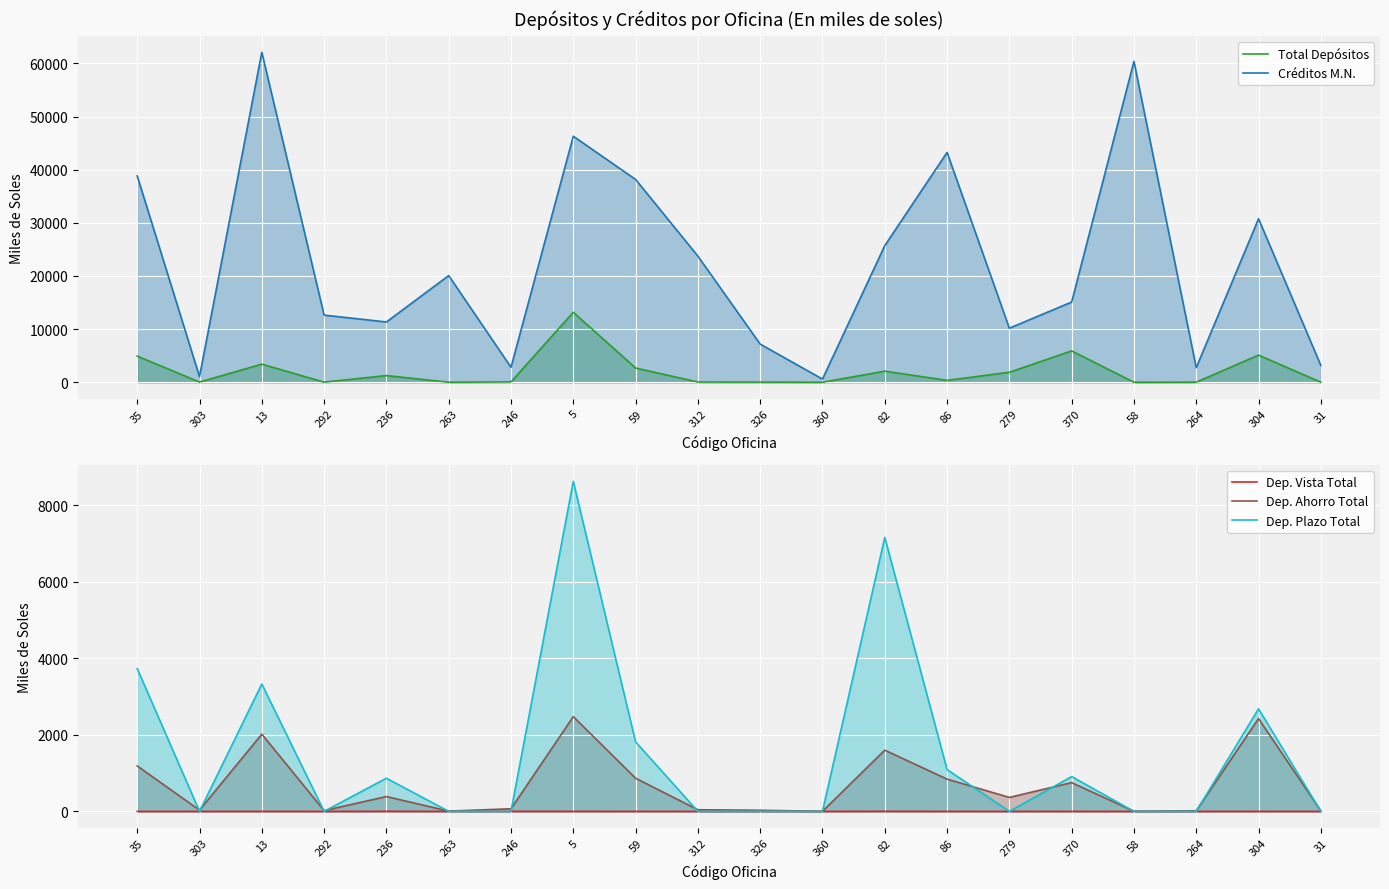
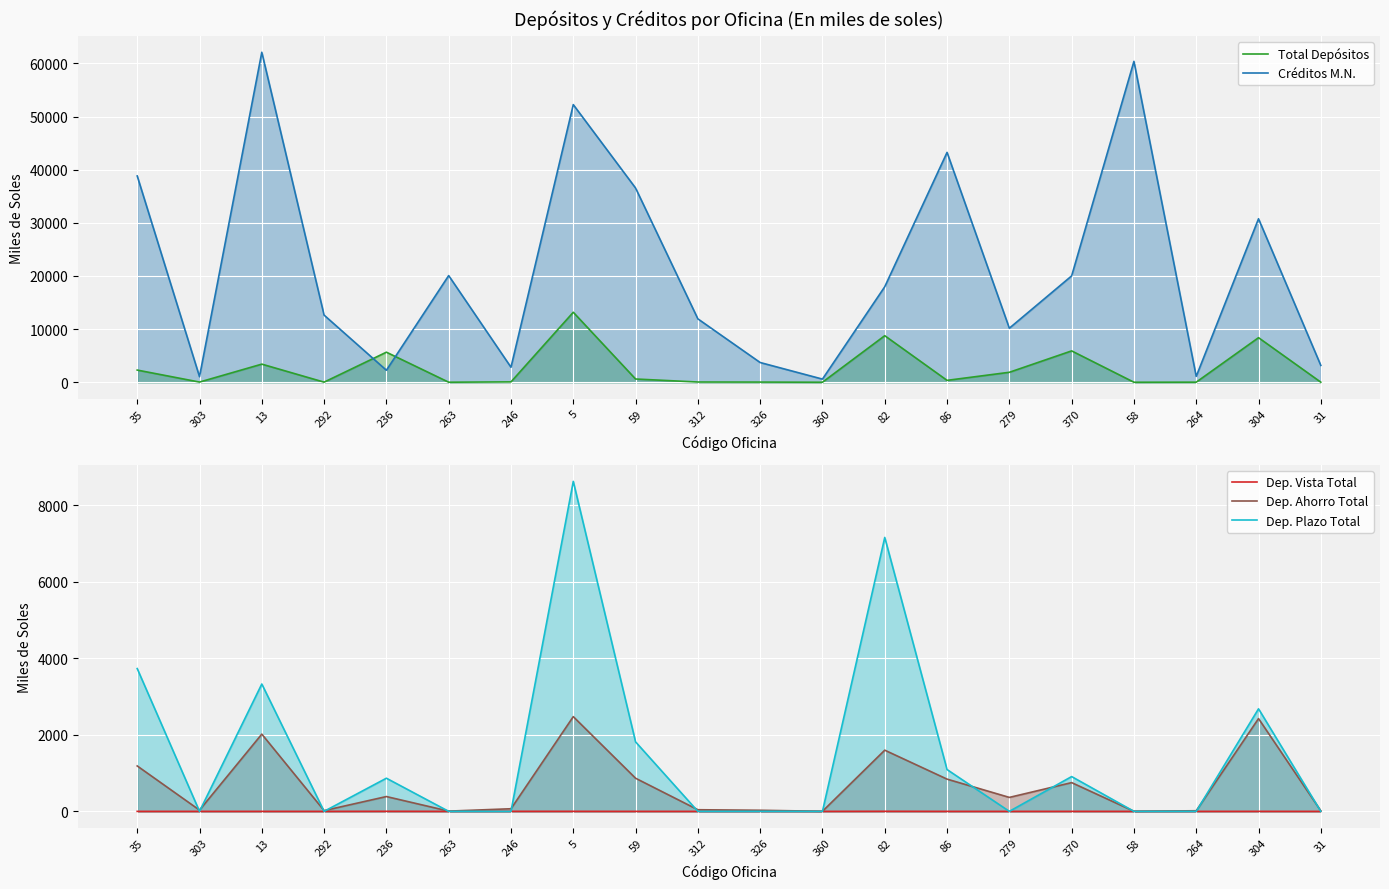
Depósitos y Créditos por Oficina (En miles de soles), Total Depósitos, 35: 5000 -> 2000
Depósitos y Créditos por Oficina (En miles de soles), Total Depósitos, 236: 1000 -> 6000
Depósitos y Créditos por Oficina (En miles de soles), Créditos M.N., 236: 11000 -> 2000
Depósitos y Créditos por Oficina (En miles de soles), Créditos M.N., 5: 46000 -> 52000
Depósitos y Créditos por Oficina (En miles de soles), Total Depósitos, 59: 3000 -> 1000
Depósitos y Créditos por Oficina (En miles de soles), Créditos M.N., 59: 38000 -> 37000
Depósitos y Créditos por Oficina (En miles de soles), Créditos M.N., 312: 24000 -> 12000
Depósitos y Créditos por Oficina (En miles de soles), Créditos M.N., 326: 7000 -> 4000
Depósitos y Créditos por Oficina (En miles de soles), Total Depósitos, 82: 2000 -> 9000
Depósitos y Créditos por Oficina (En miles de soles), Créditos M.N., 82: 26000 -> 18000
Depósitos y Créditos por Oficina (En miles de soles), Créditos M.N., 370: 15000 -> 20000
Depósitos y Créditos por Oficina (En miles de soles), Créditos M.N., 264: 3000 -> 1000
Depósitos y Créditos por Oficina (En miles de soles), Total Depósitos, 304: 5000 -> 8000
